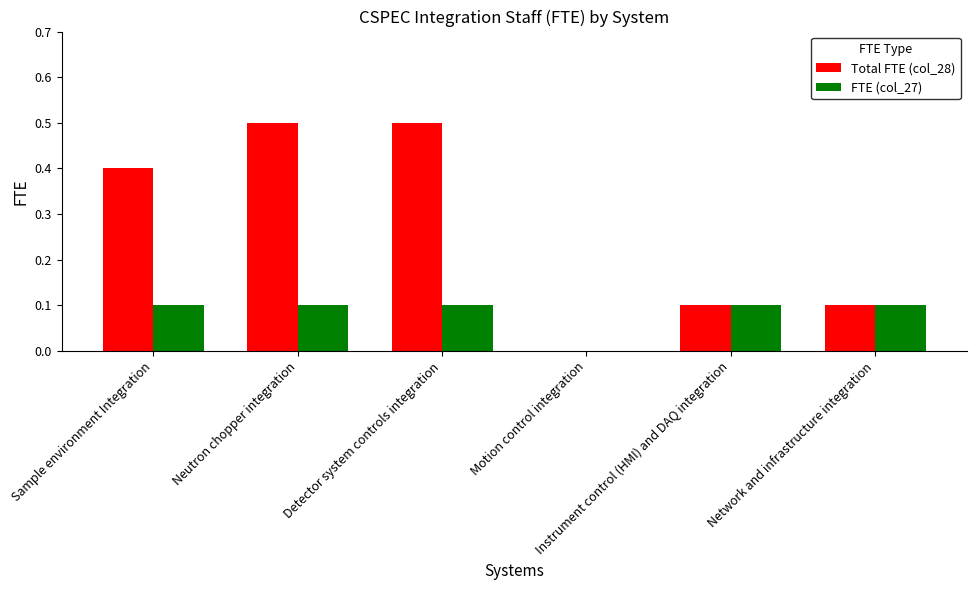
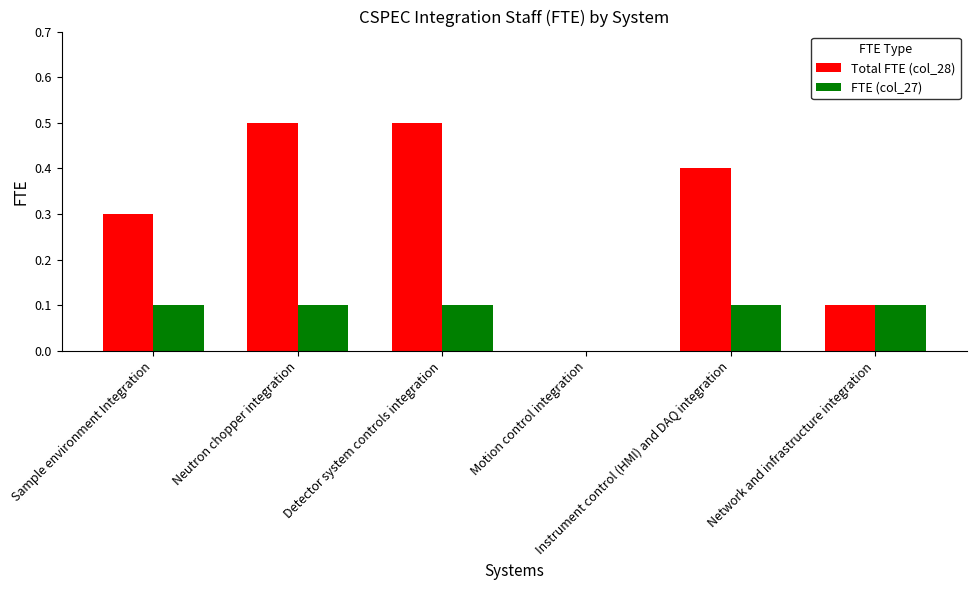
Total FTE (col_28), Sample environment Integration: 0.4 -> 0.3
Total FTE (col_28), Instrument control (HMI) and DAQ integration: 0.1 -> 0.4
